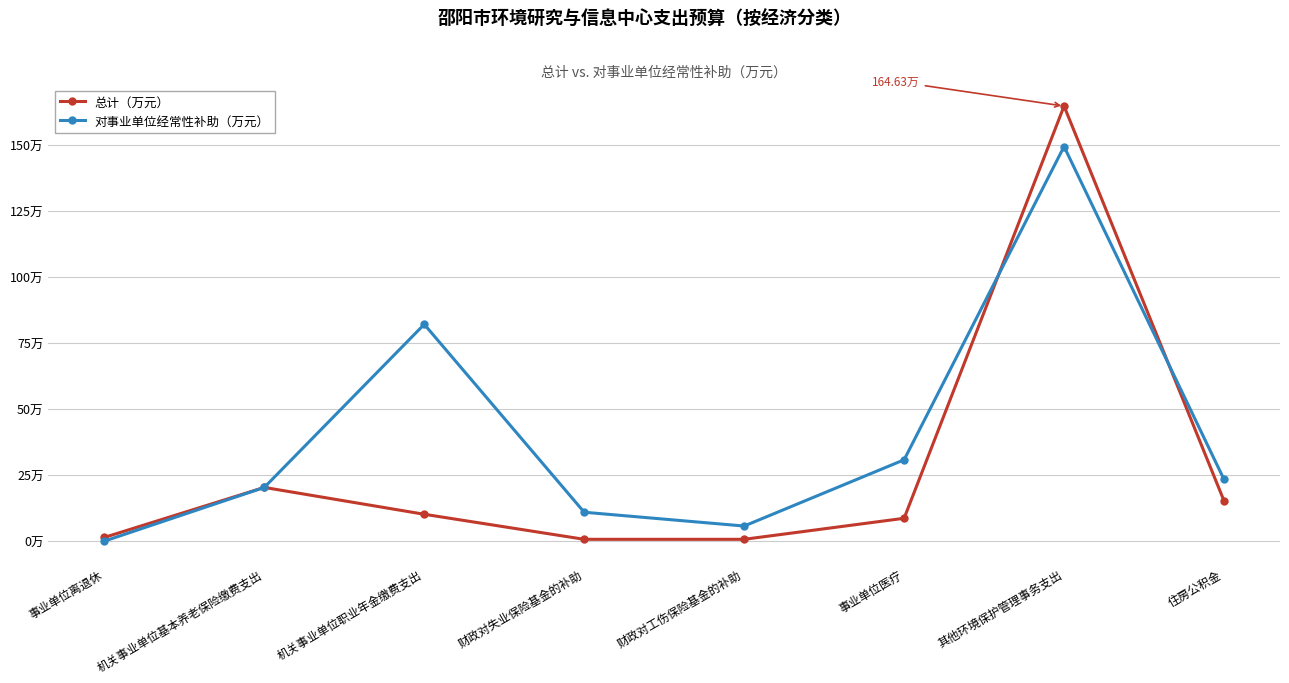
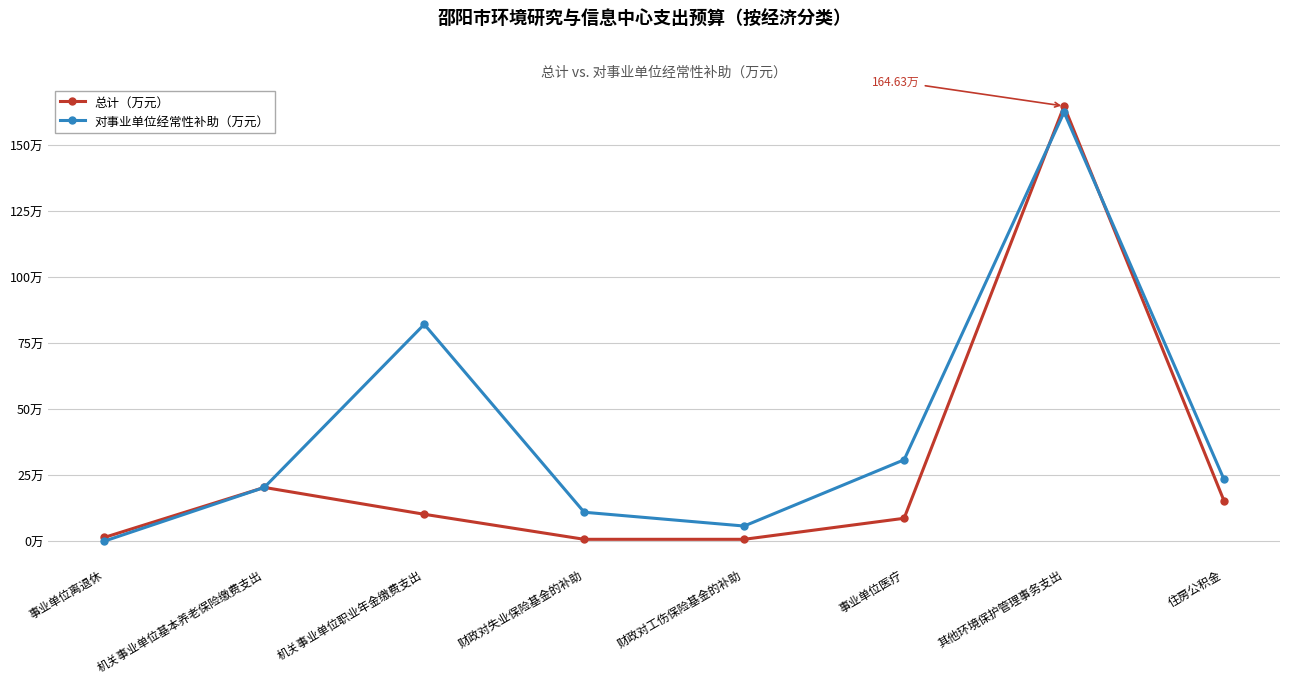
对事业单位经常性补助（万元）, 其他环境保护管理事务支出: 149万 -> 162万
